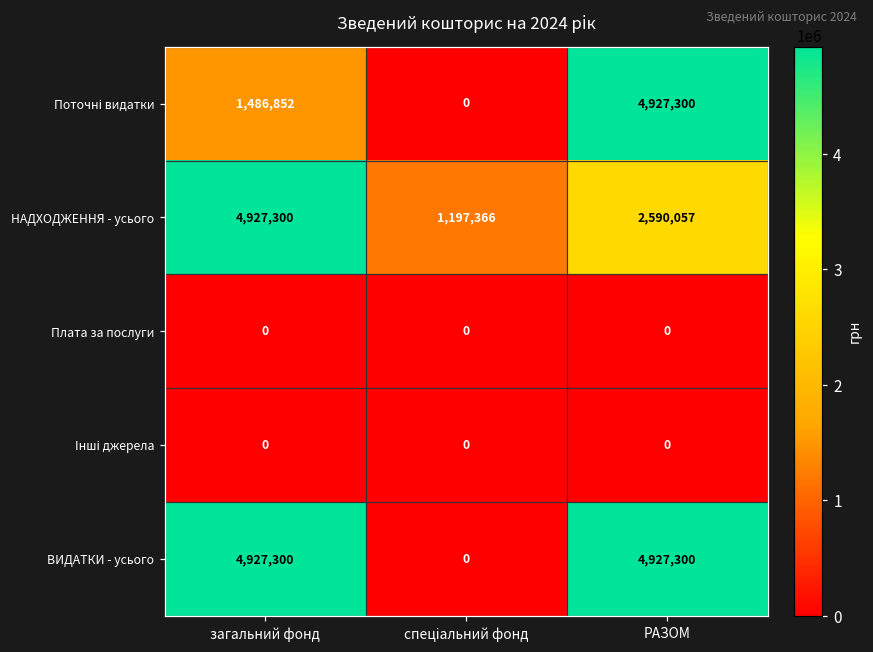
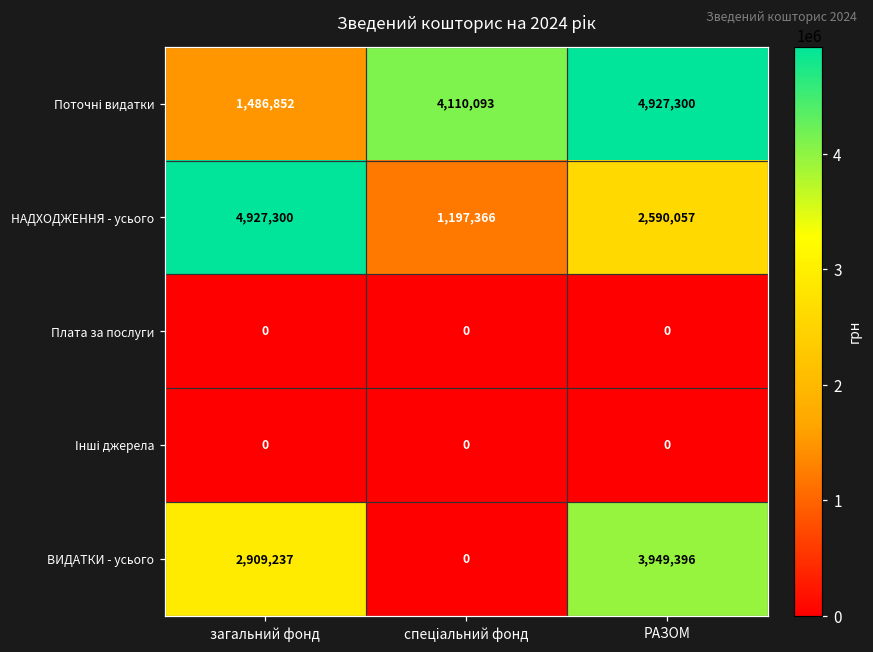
Поточні видатки, спеціальний фонд: 0 -> 4,110,093
ВИДАТКИ - усього, загальний фонд: 4,927,300 -> 2,909,237
ВИДАТКИ - усього, РАЗОМ: 4,927,300 -> 3,949,396
